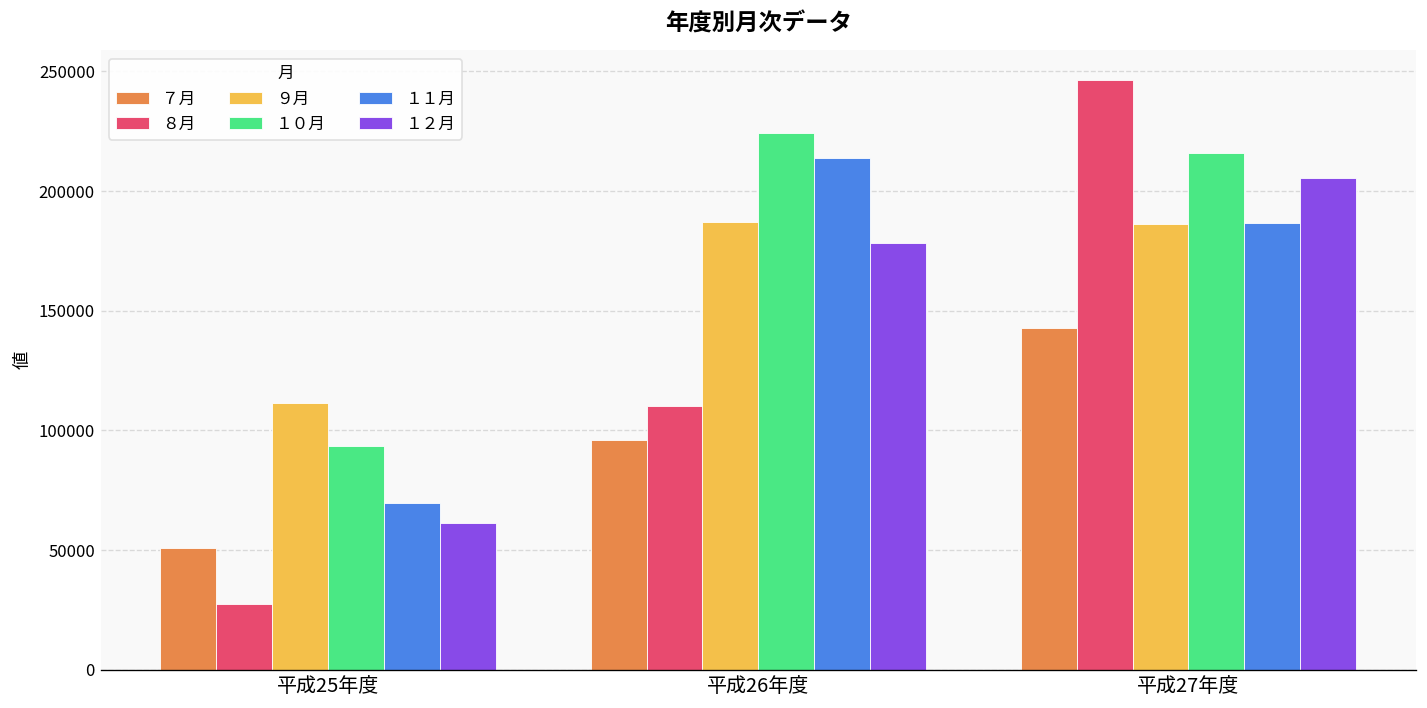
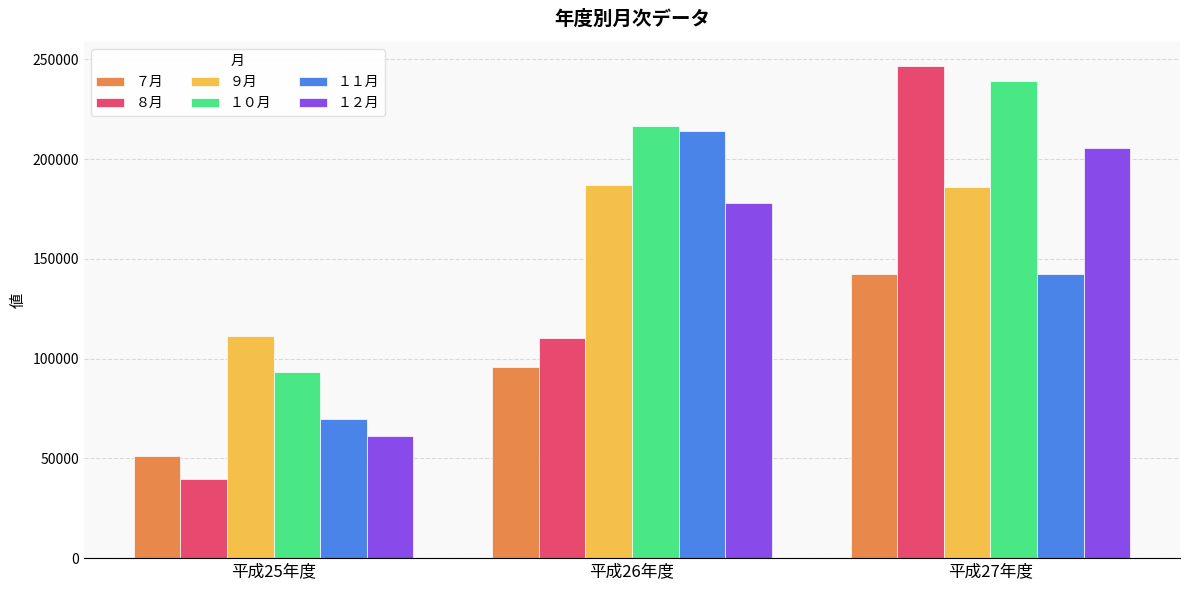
８月, 平成25年度: 28000 -> 40000
１０月, 平成26年度: 224000 -> 217000
１０月, 平成27年度: 216000 -> 239000
１１月, 平成27年度: 187000 -> 142000
